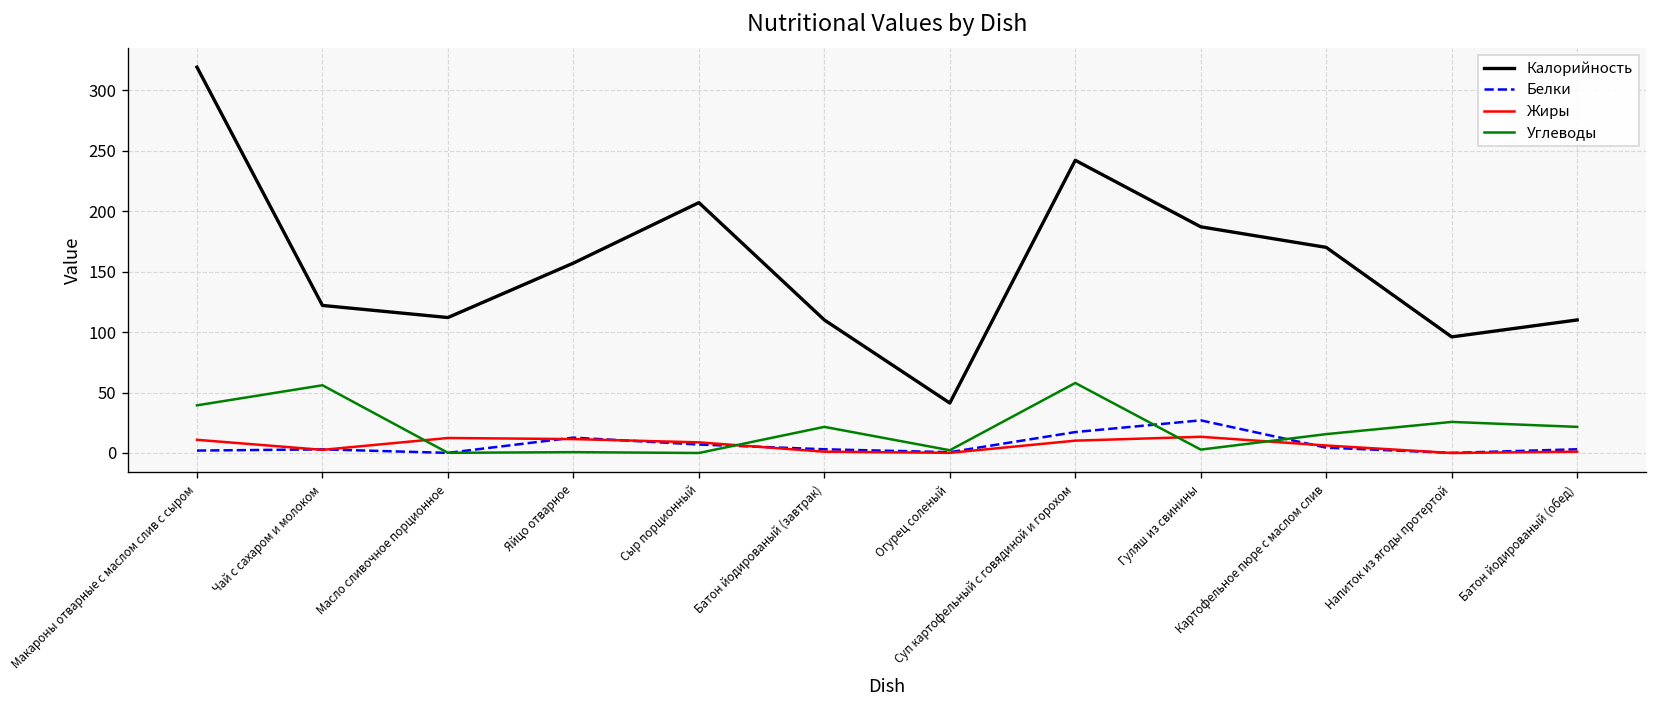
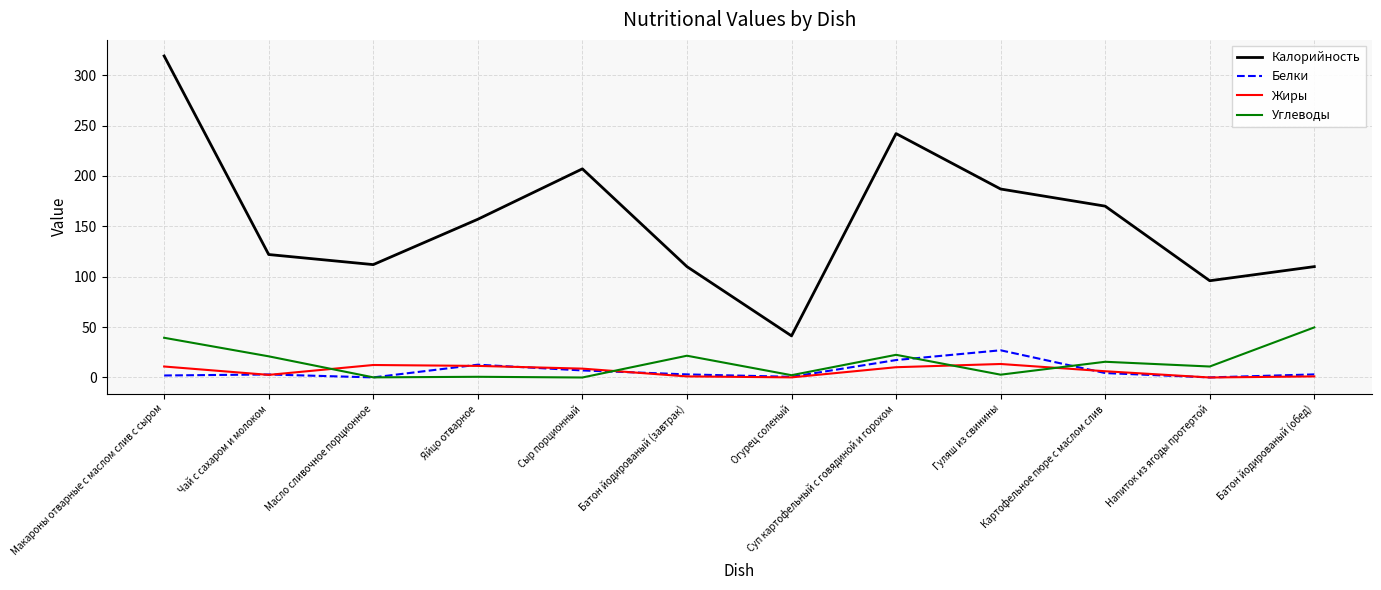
Углеводы, Чай с сахаром и молоком: 56 -> 21
Углеводы, Суп картофельный с говядиной и горохом: 58 -> 23
Углеводы, Напиток из ягоды протертой: 26 -> 11
Углеводы, Батон йодированый (обед): 22 -> 50
